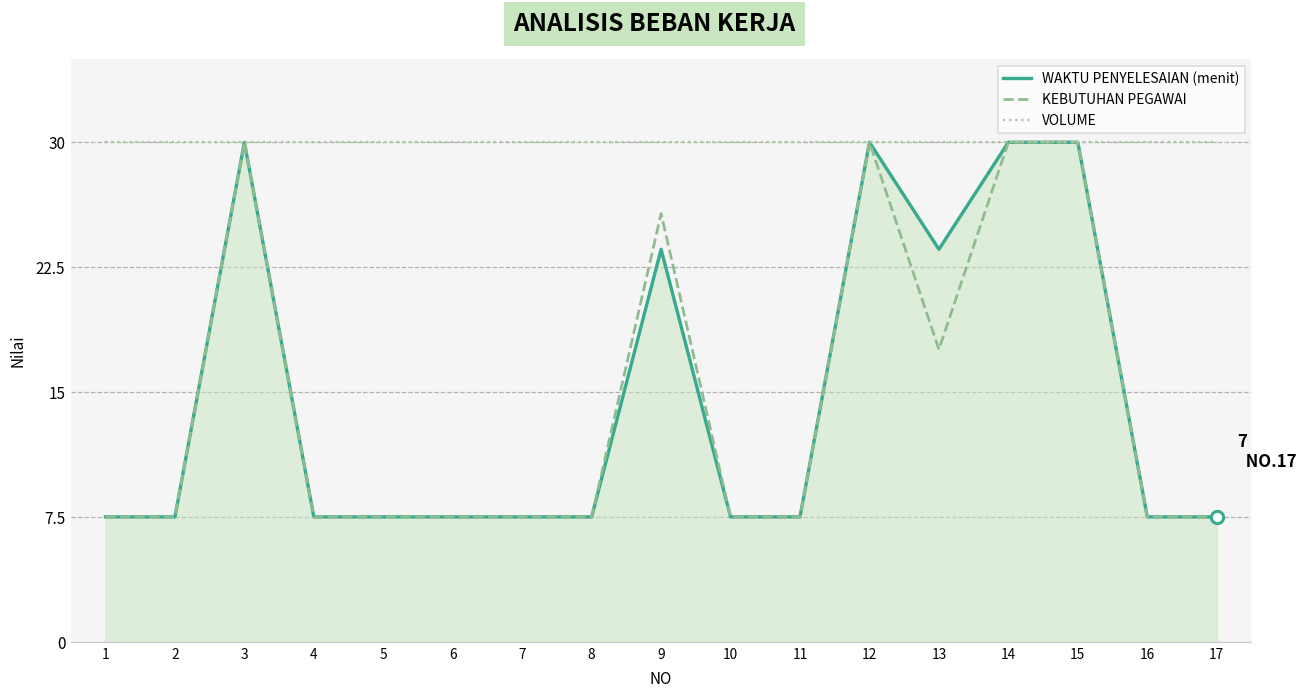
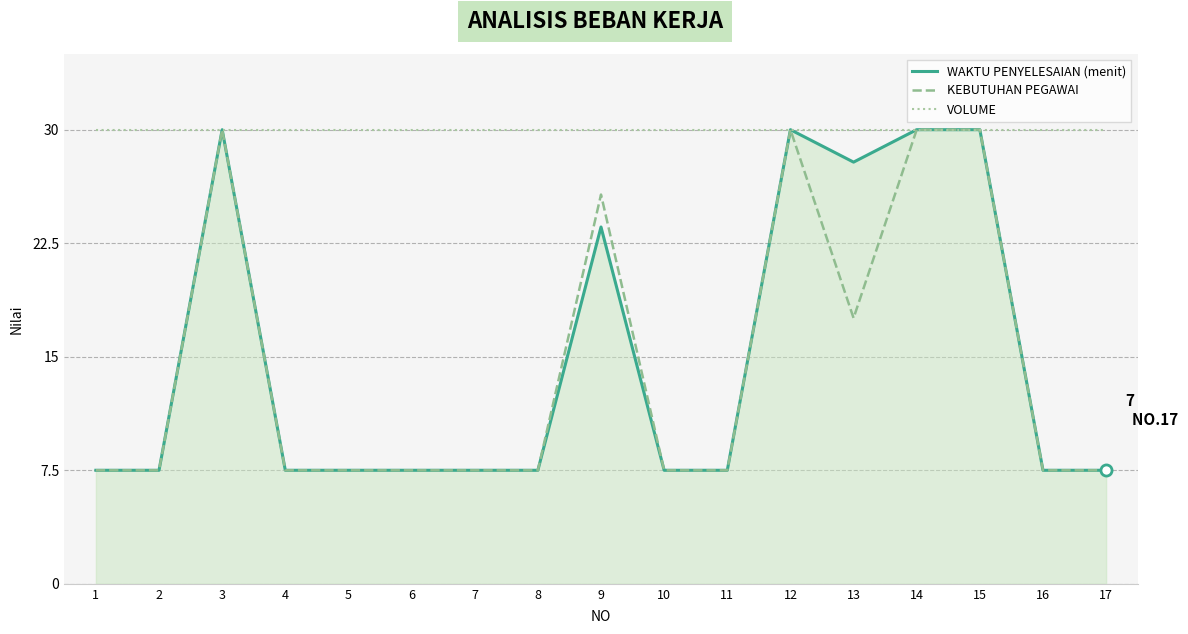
WAKTU PENYELESAIAN (menit), 13: 23.6 -> 27.9
